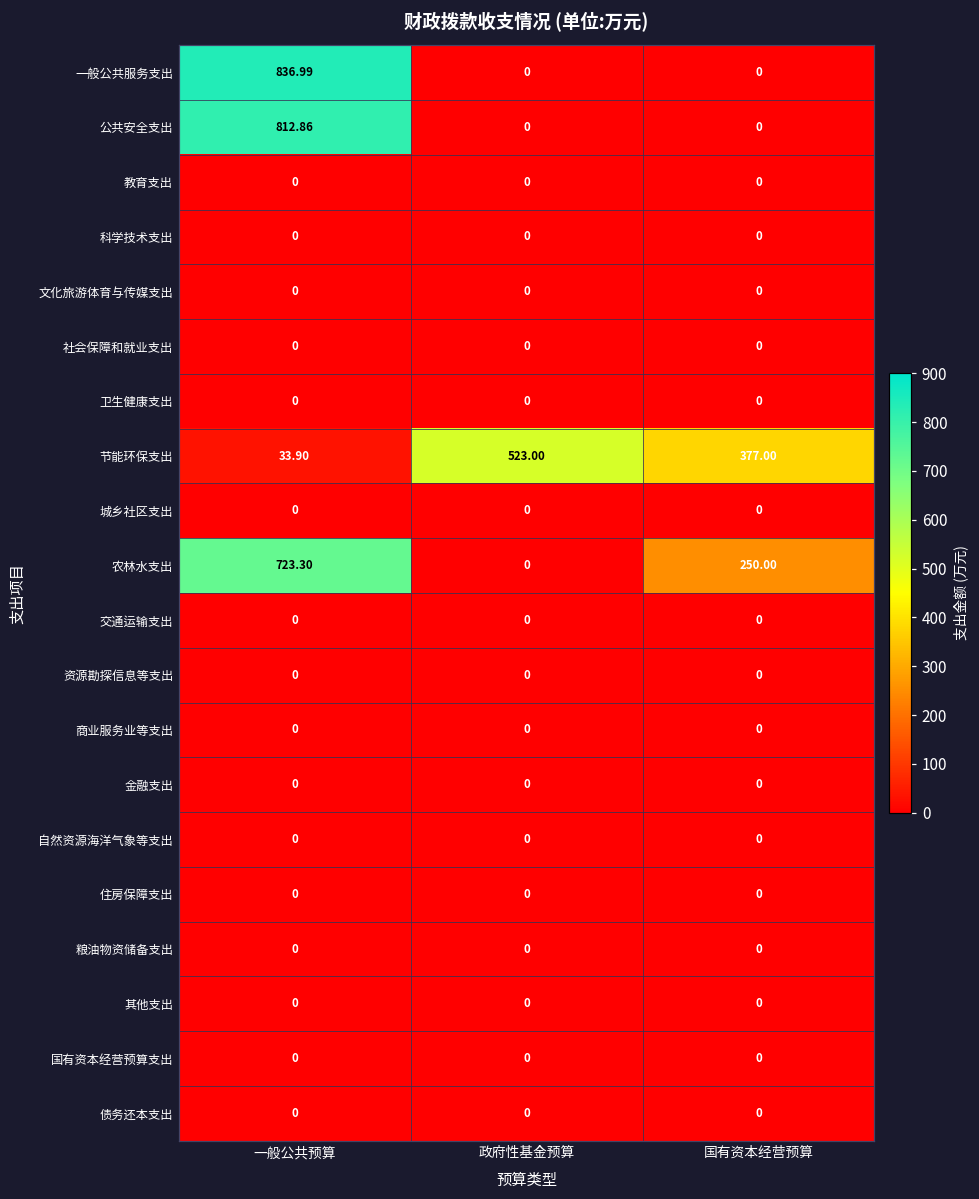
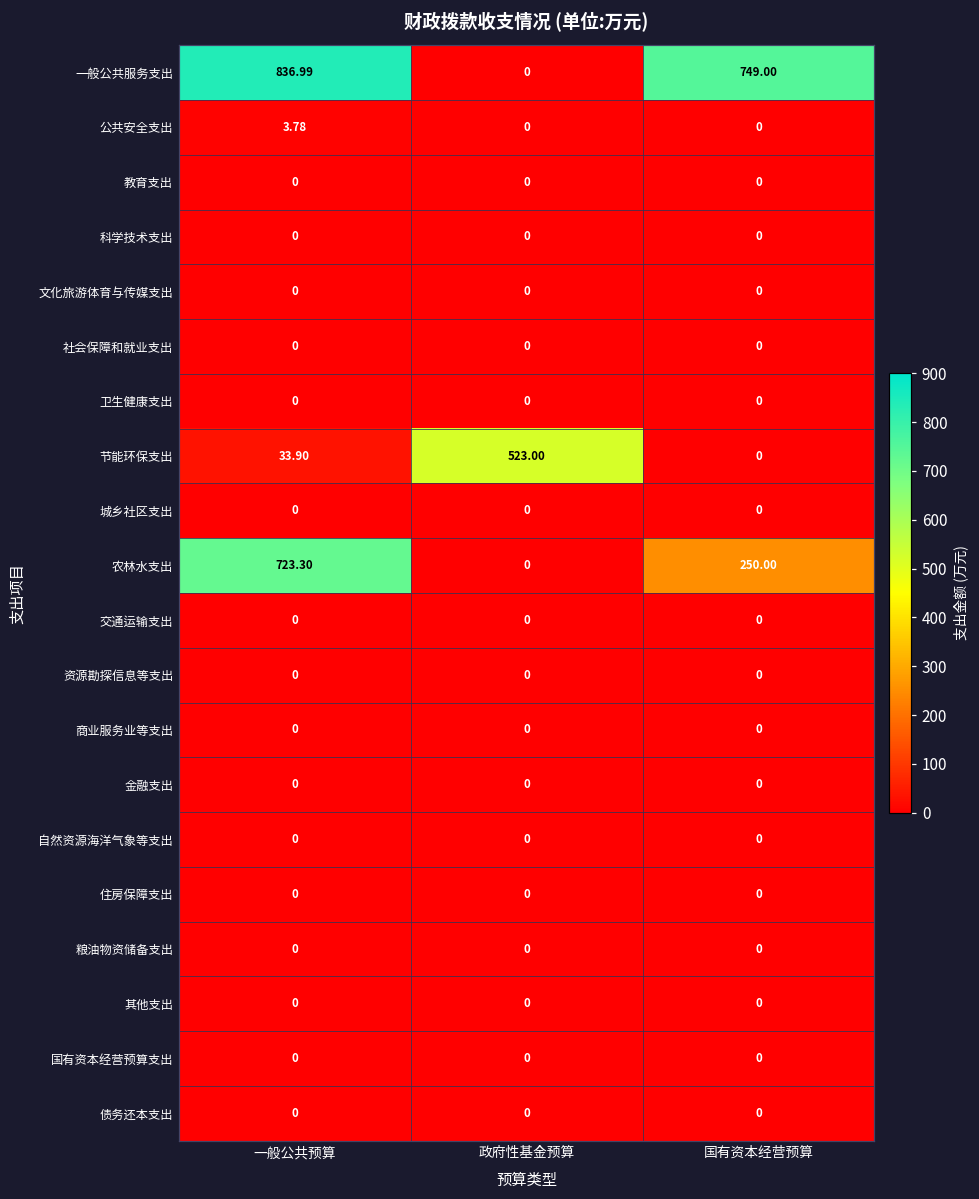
一般公共服务支出, 国有资本经营预算: 0 -> 749.00
公共安全支出, 一般公共预算: 812.86 -> 3.78
节能环保支出, 国有资本经营预算: 377.00 -> 0
